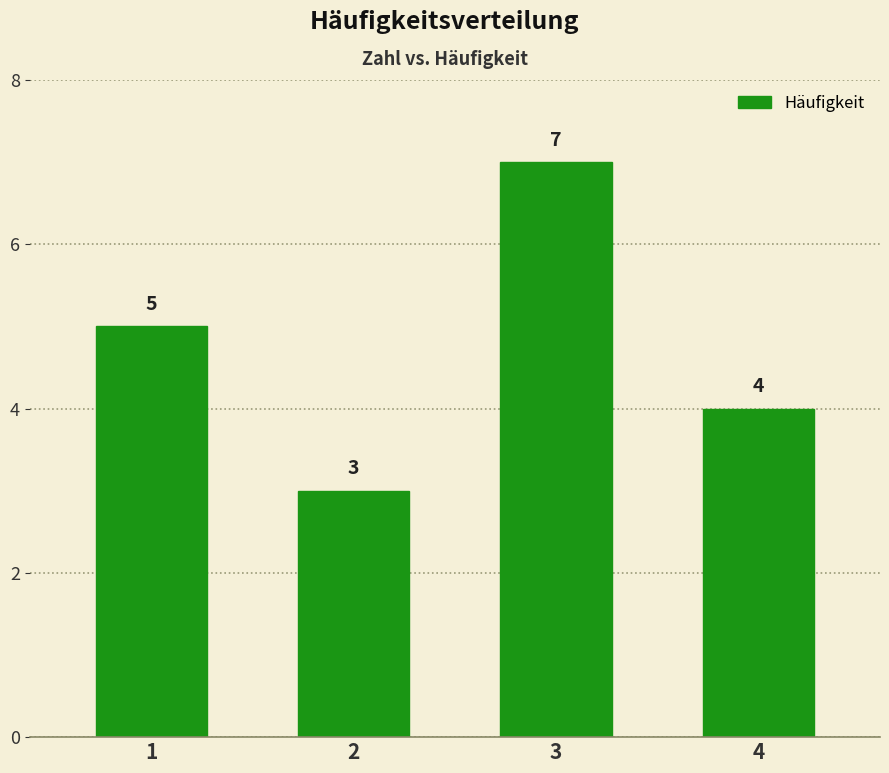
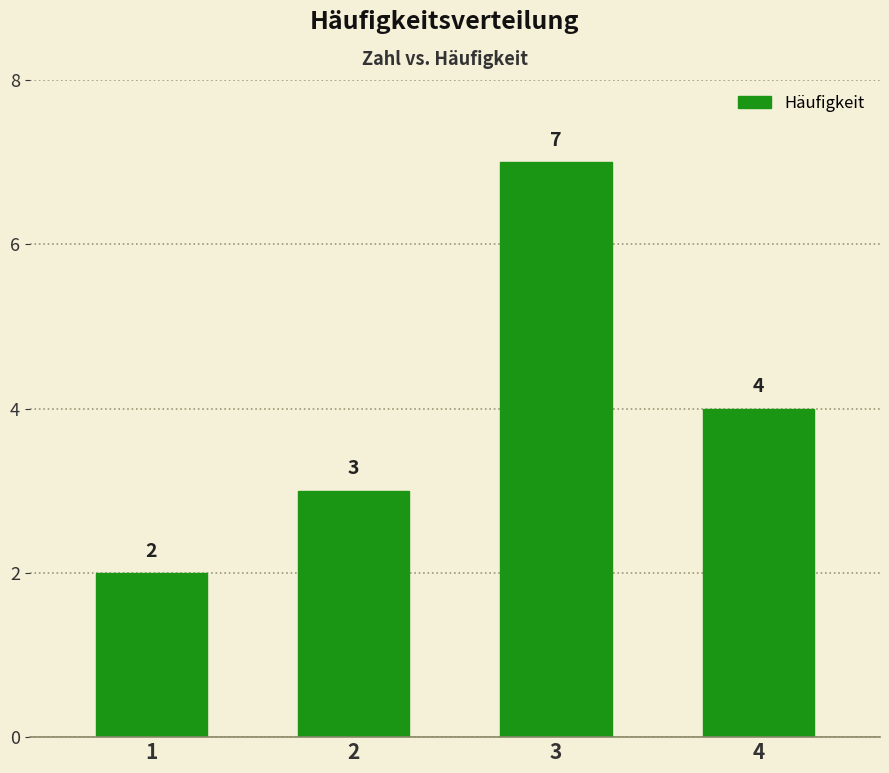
1: 5 -> 2
